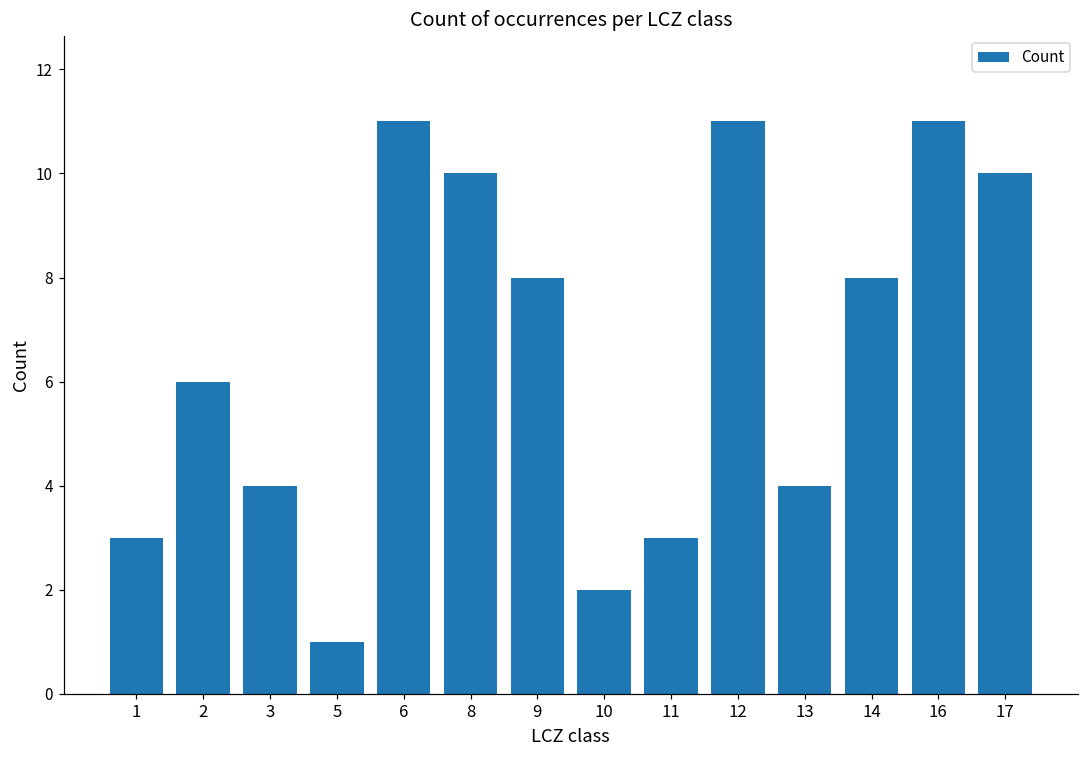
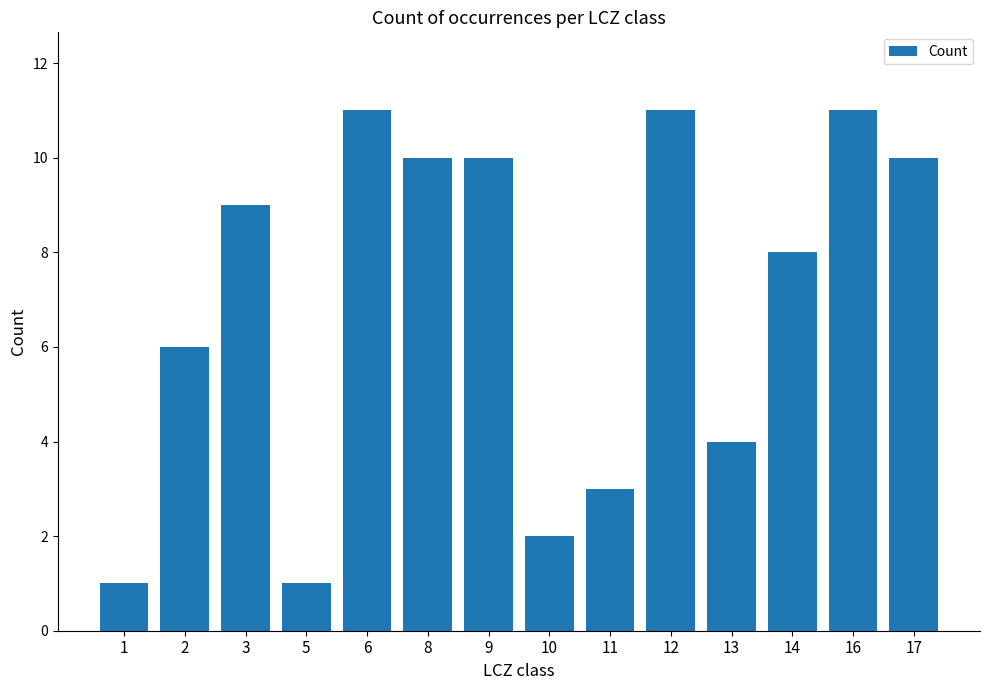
1: 3 -> 1
3: 4 -> 9
9: 8 -> 10
